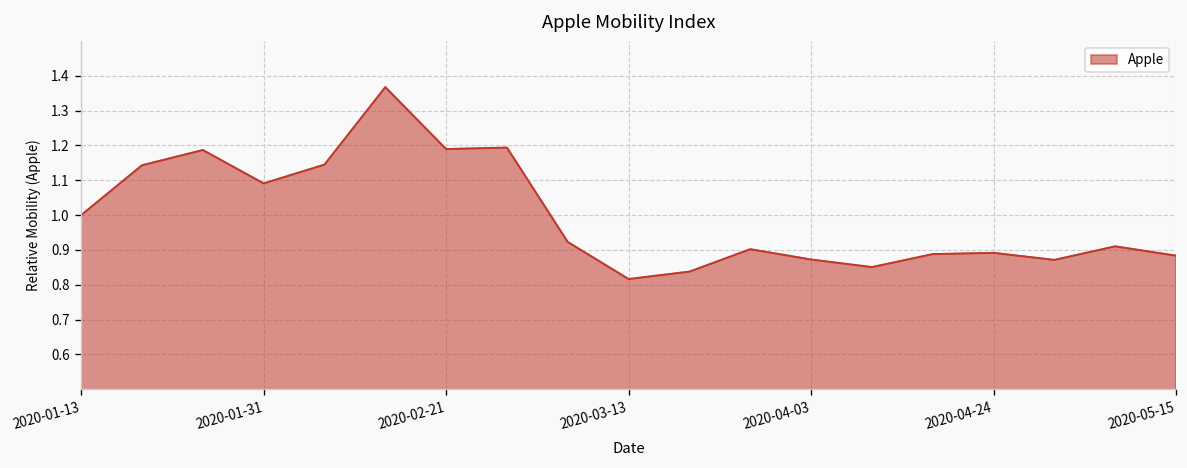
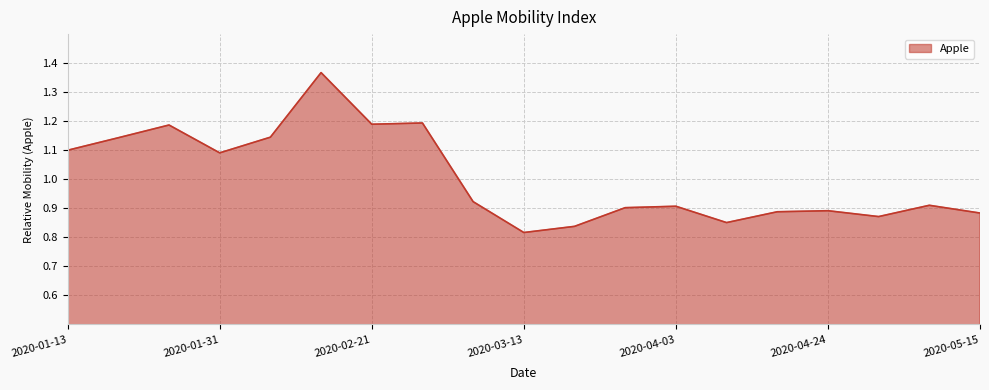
2020-01-13: 1.0 -> 1.1
2020-04-03: 0.87 -> 0.91
